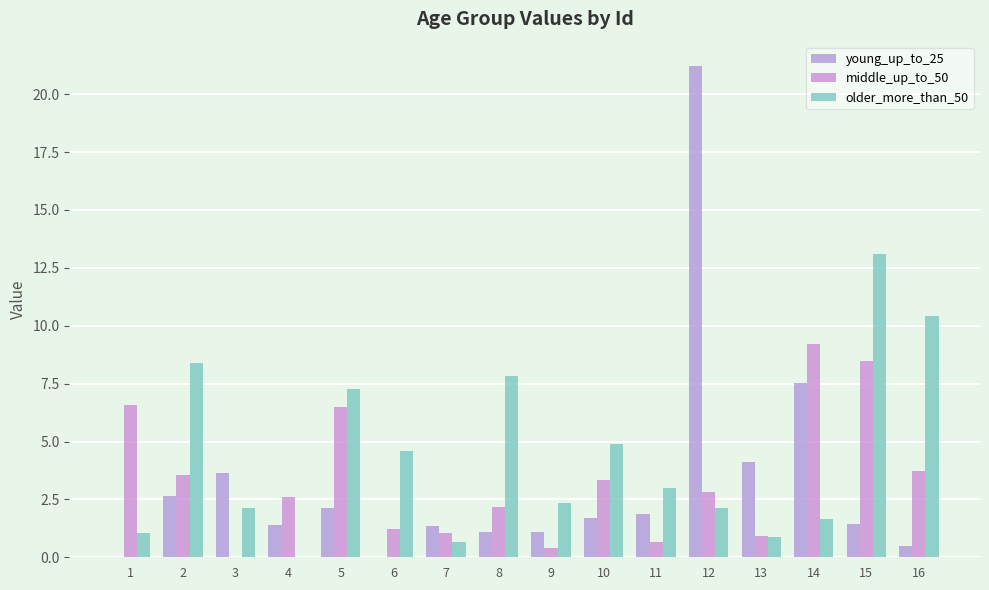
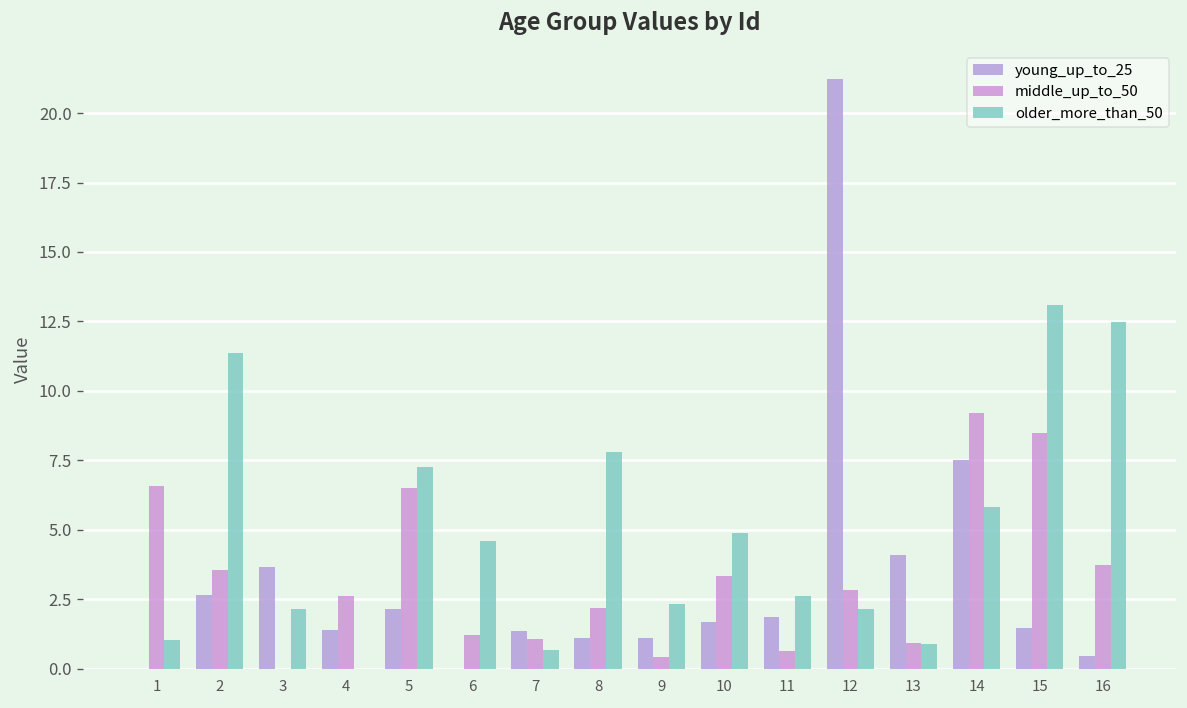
older_more_than_50, 2: 8.4 -> 11.4
older_more_than_50, 11: 3.0 -> 2.6
older_more_than_50, 14: 1.7 -> 5.8
older_more_than_50, 16: 10.4 -> 12.5
